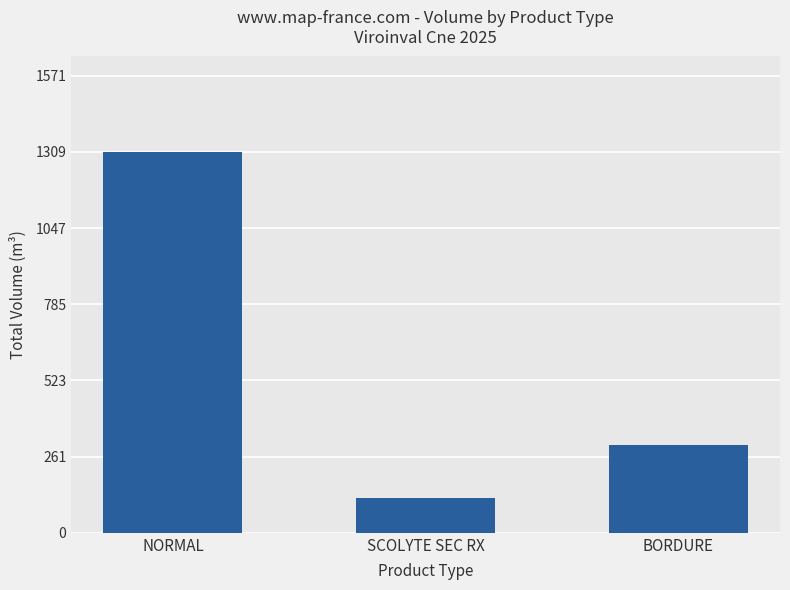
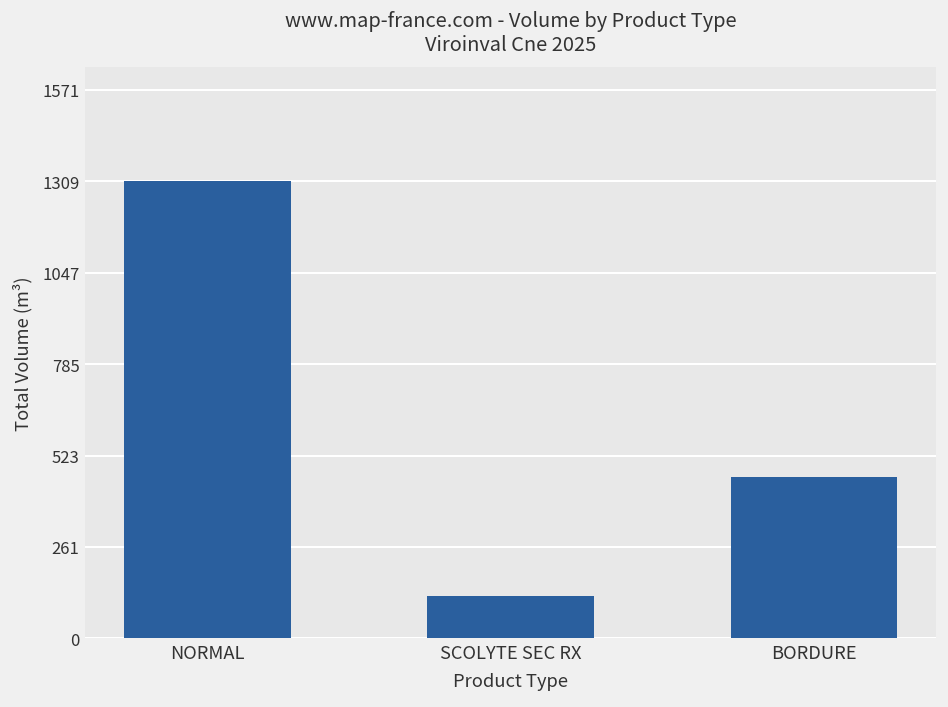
BORDURE: 300 -> 460
